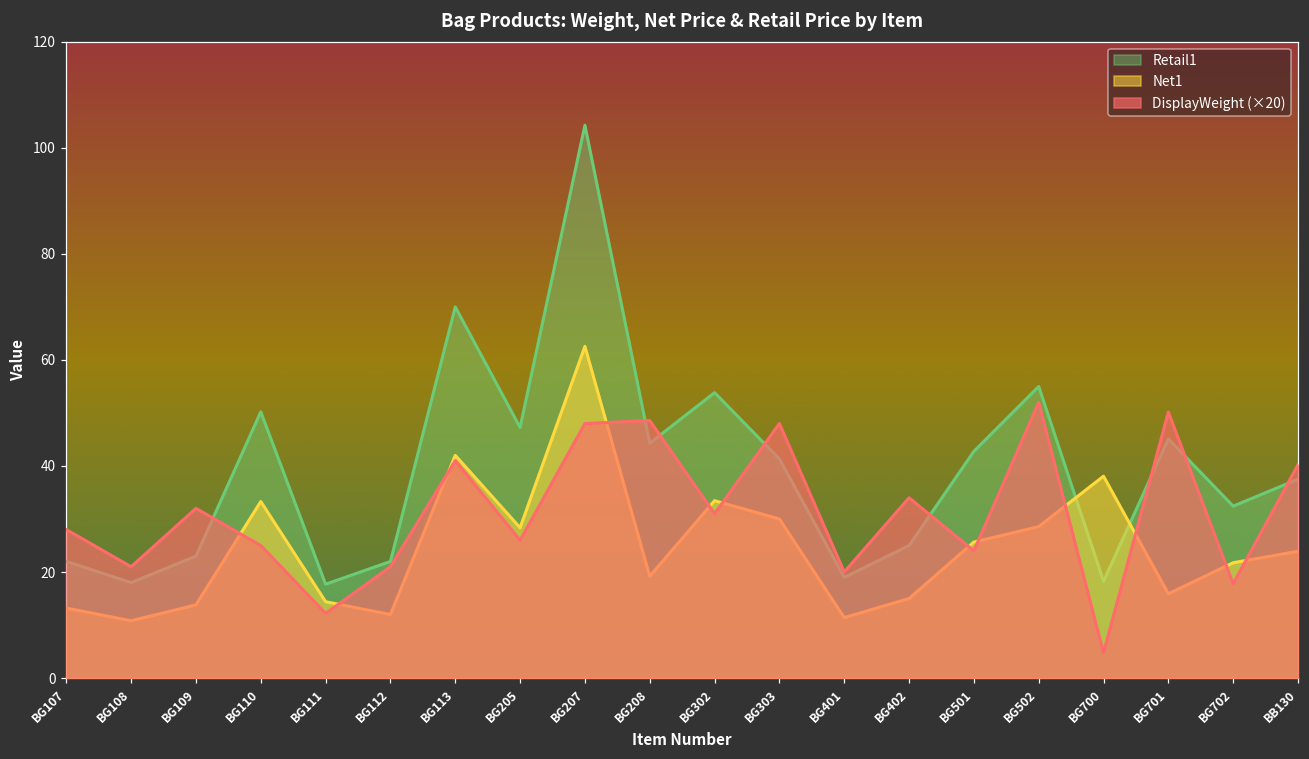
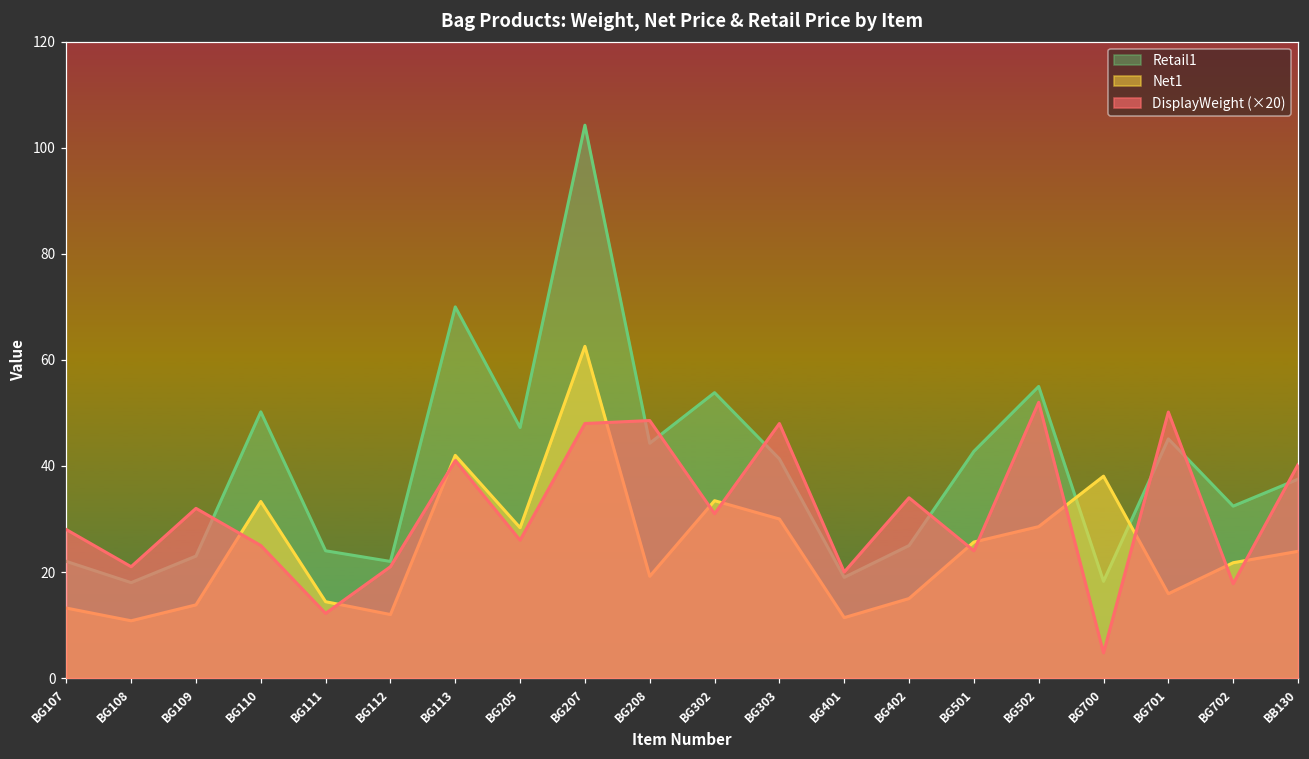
Retail1, BG111: 18 -> 24
